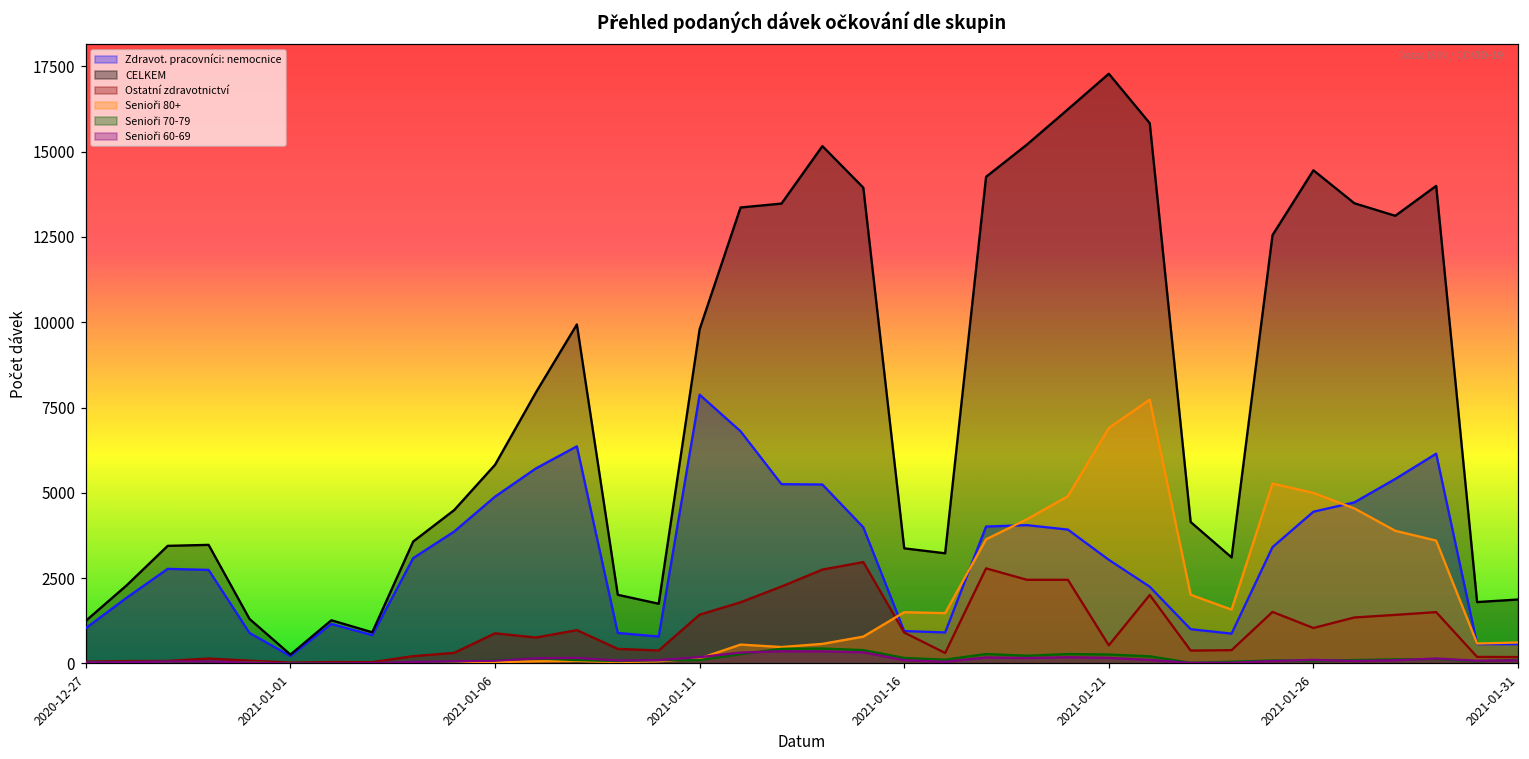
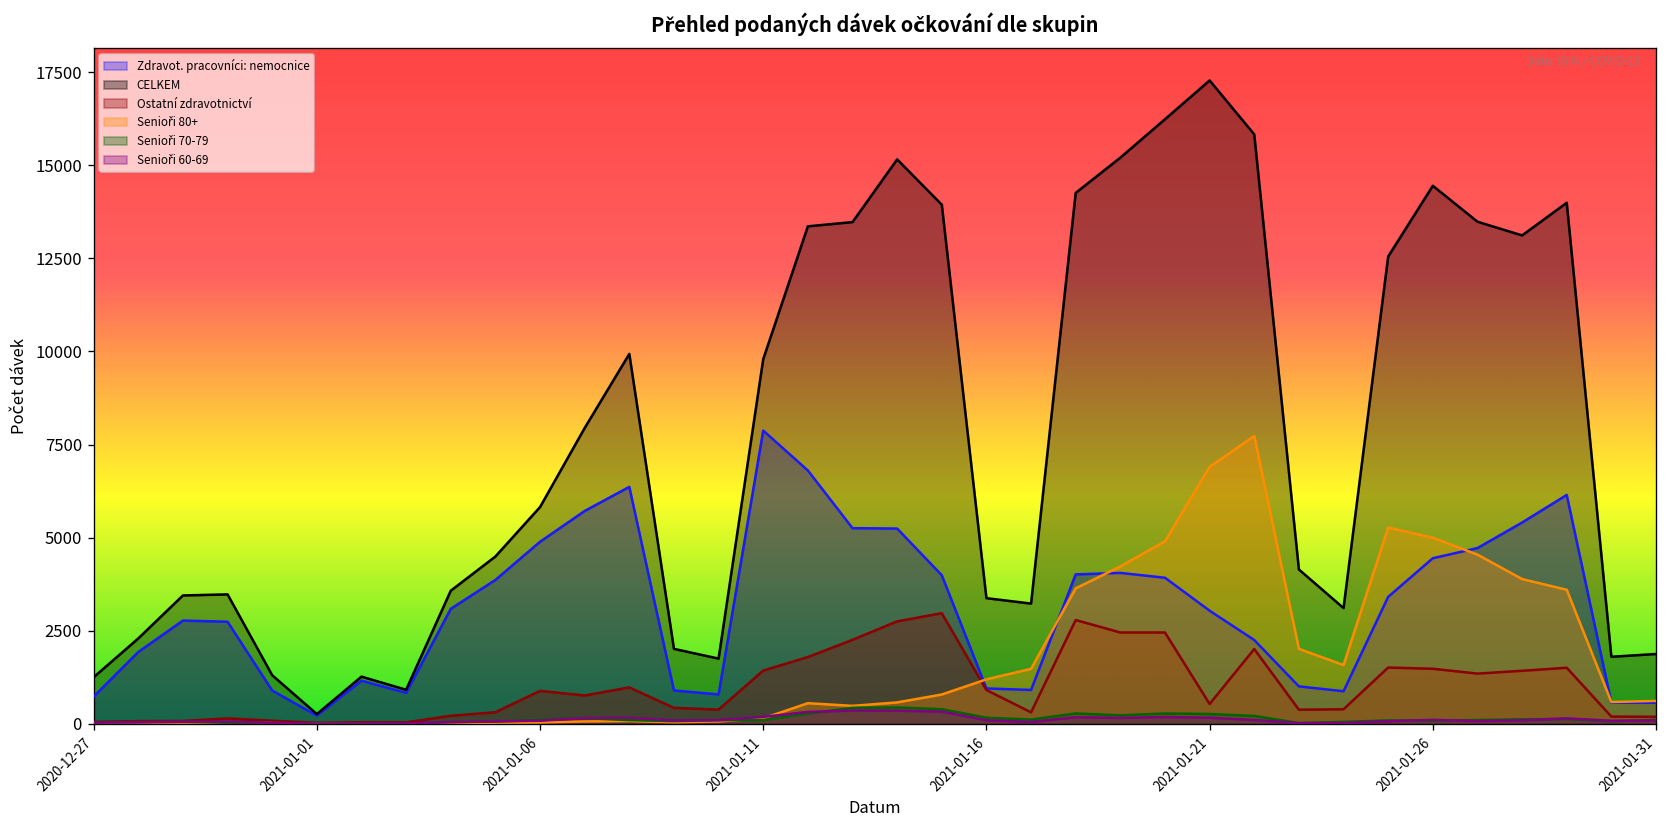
Zdravot. pracovníci: nemocnice, 2020-12-27: 1000 -> 700
Senioři 80+, 2021-01-16: 1500 -> 1200
Ostatní zdravotnictví, 2021-01-26: 1000 -> 1500
